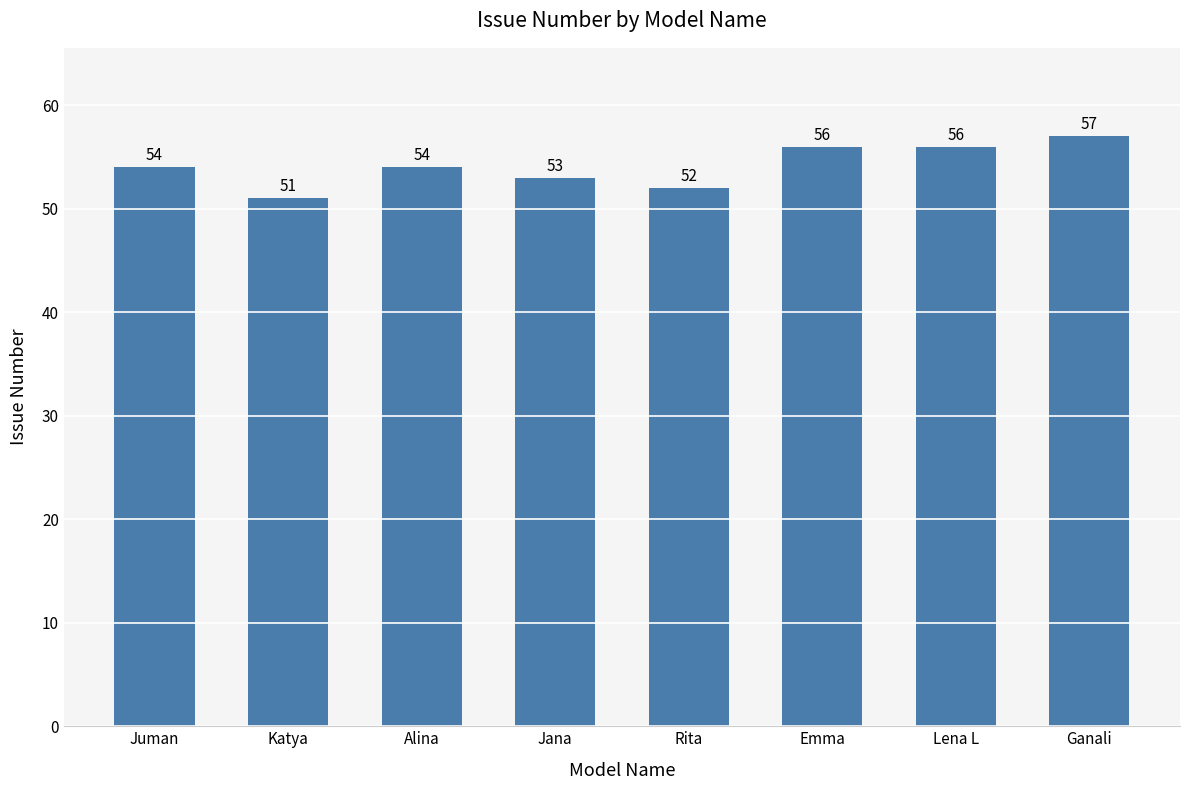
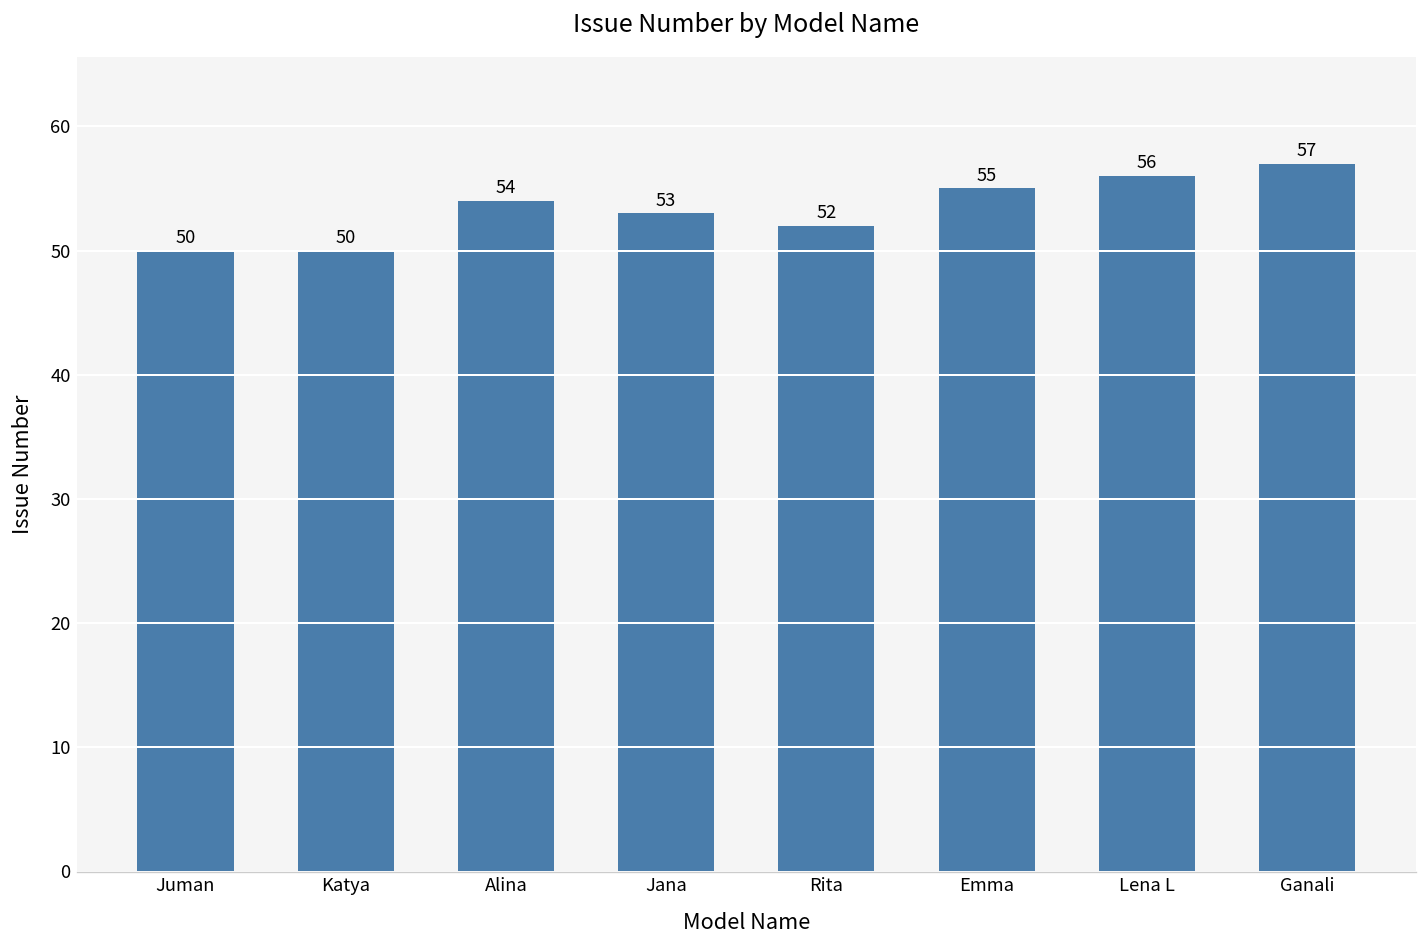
Juman: 54 -> 50
Katya: 51 -> 50
Emma: 56 -> 55
